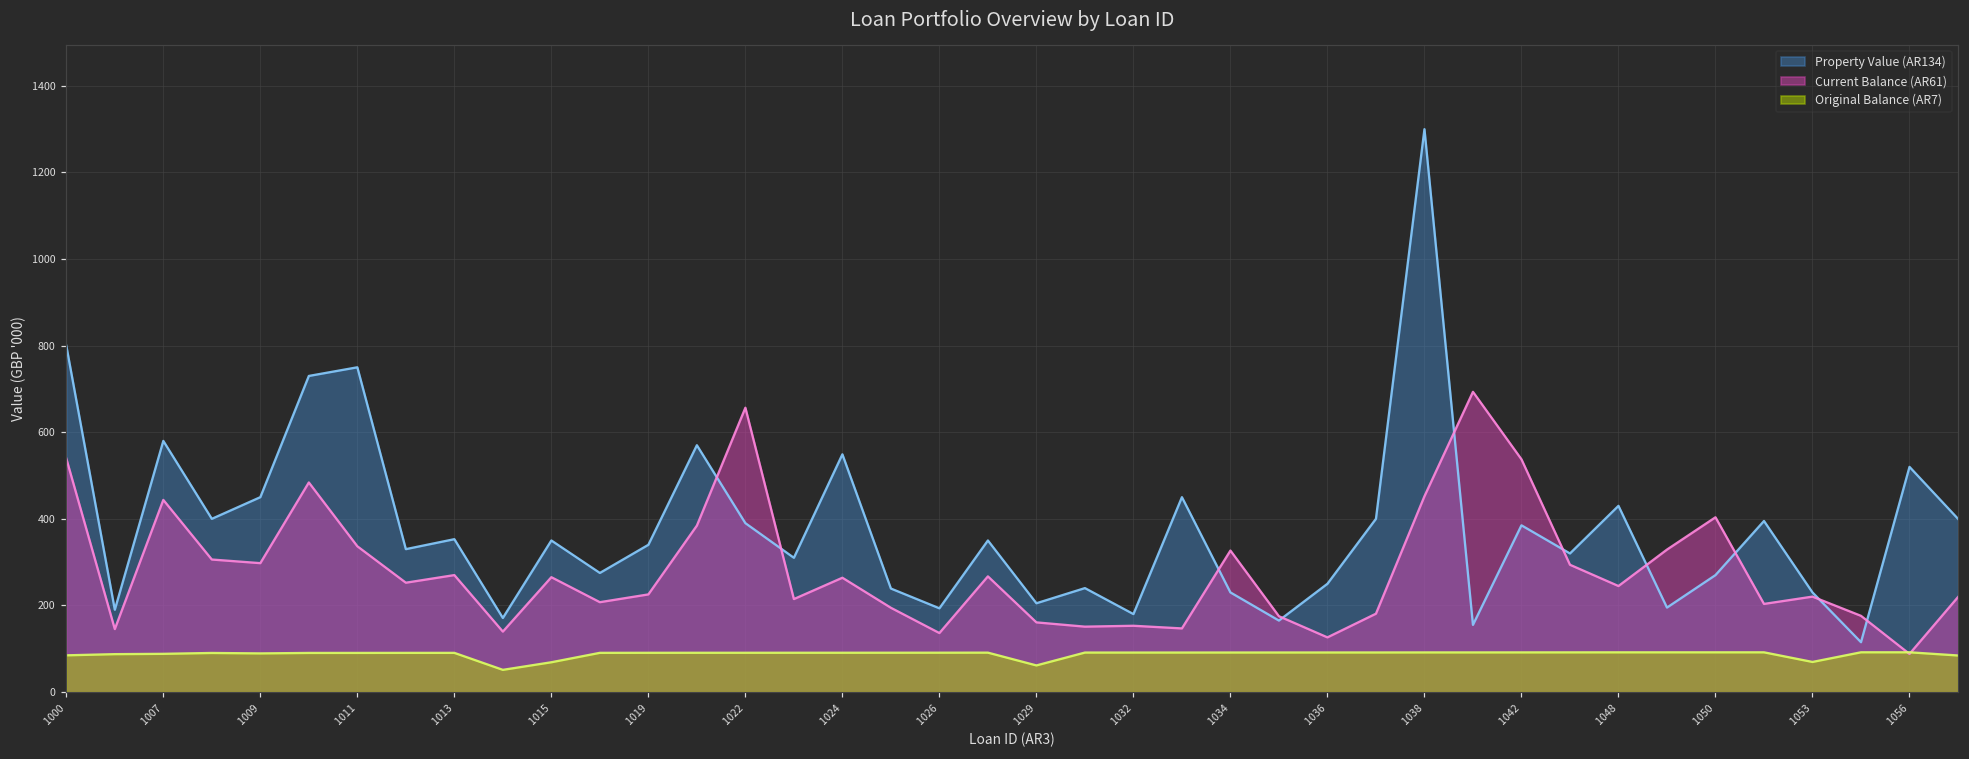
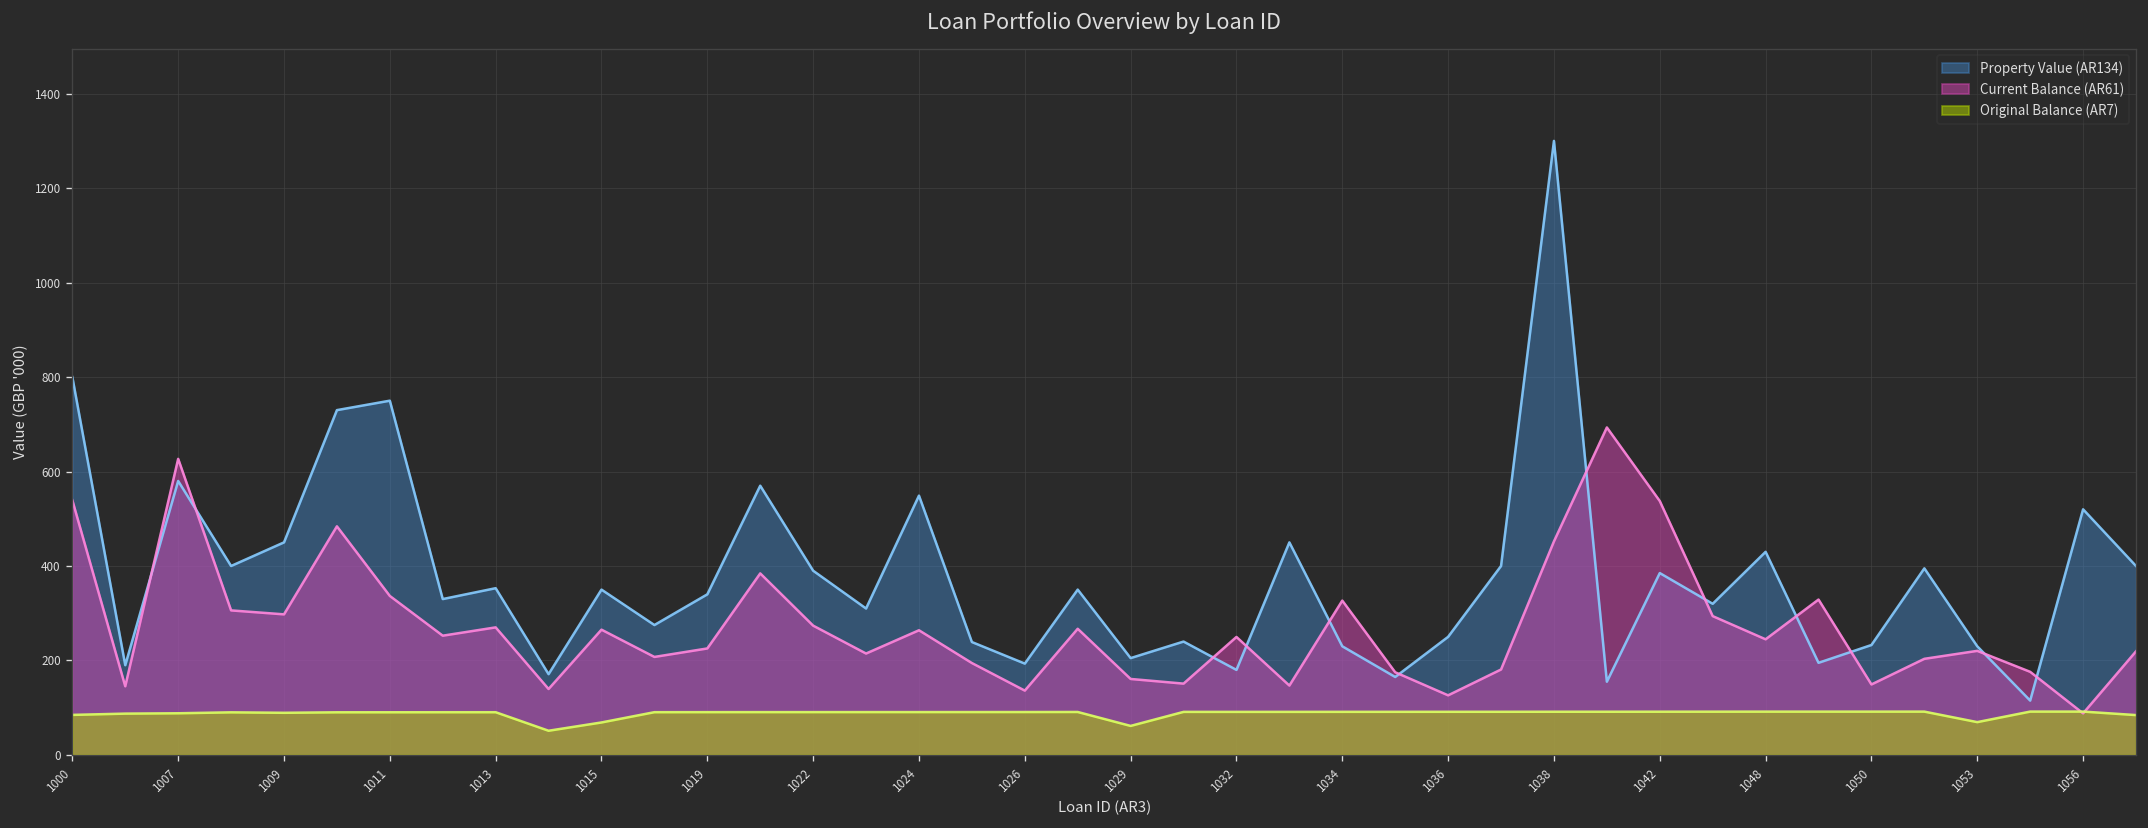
Current Balance (AR61), 1007: 440 -> 630
Current Balance (AR61), 1022: 660 -> 270
Current Balance (AR61), 1032: 150 -> 250
Property Value (AR134), 1050: 270 -> 230
Current Balance (AR61), 1050: 400 -> 150
